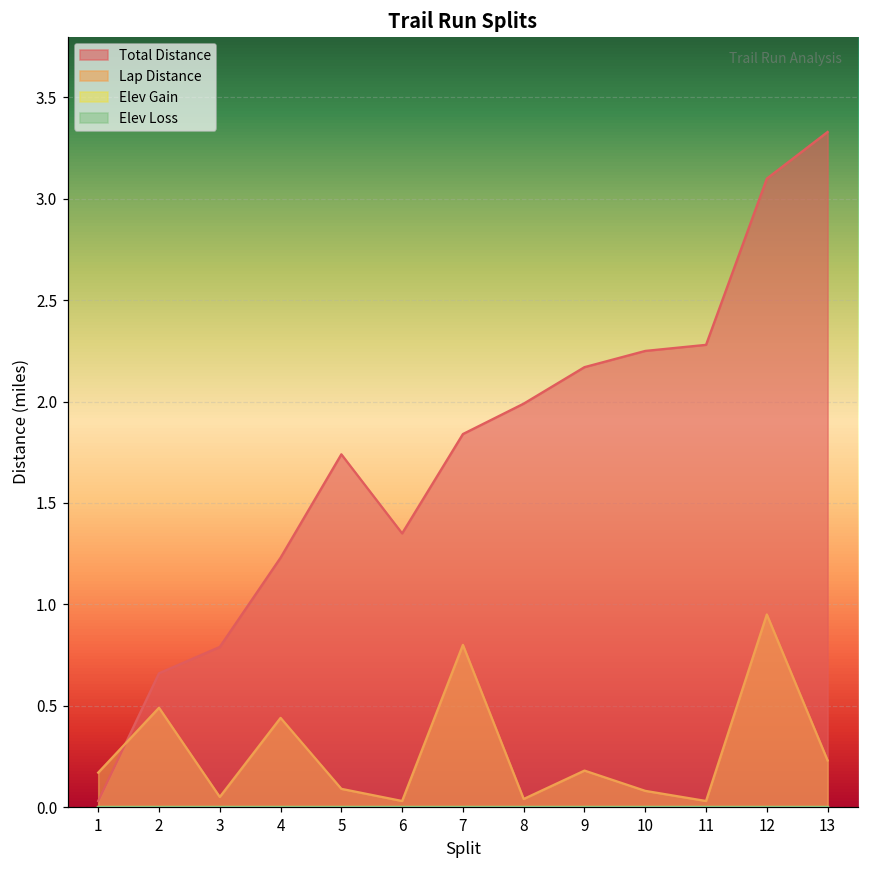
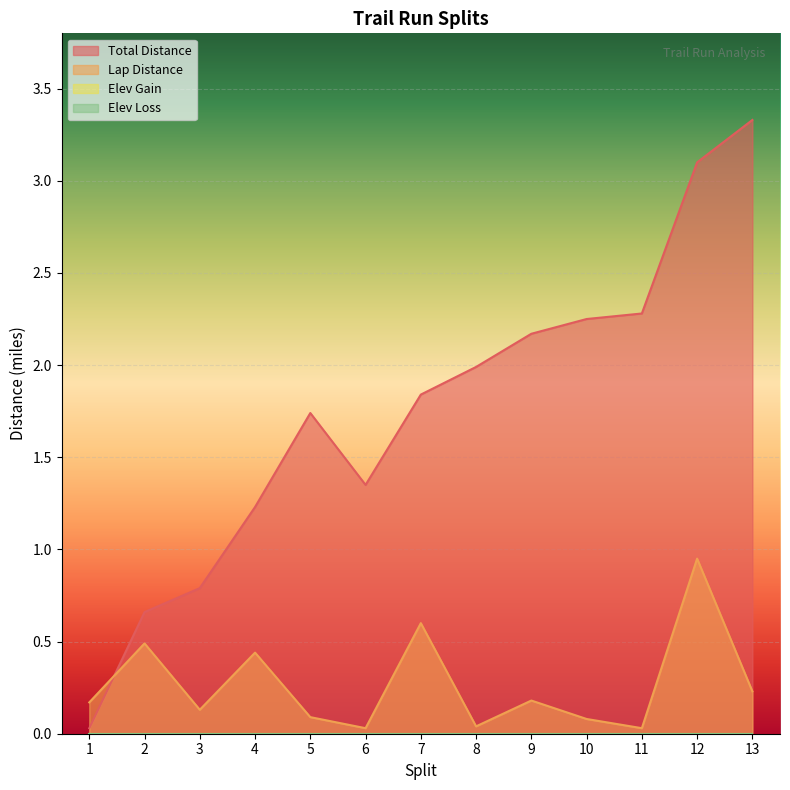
Lap Distance, 3: 0.05 -> 0.13
Lap Distance, 7: 0.8 -> 0.6
